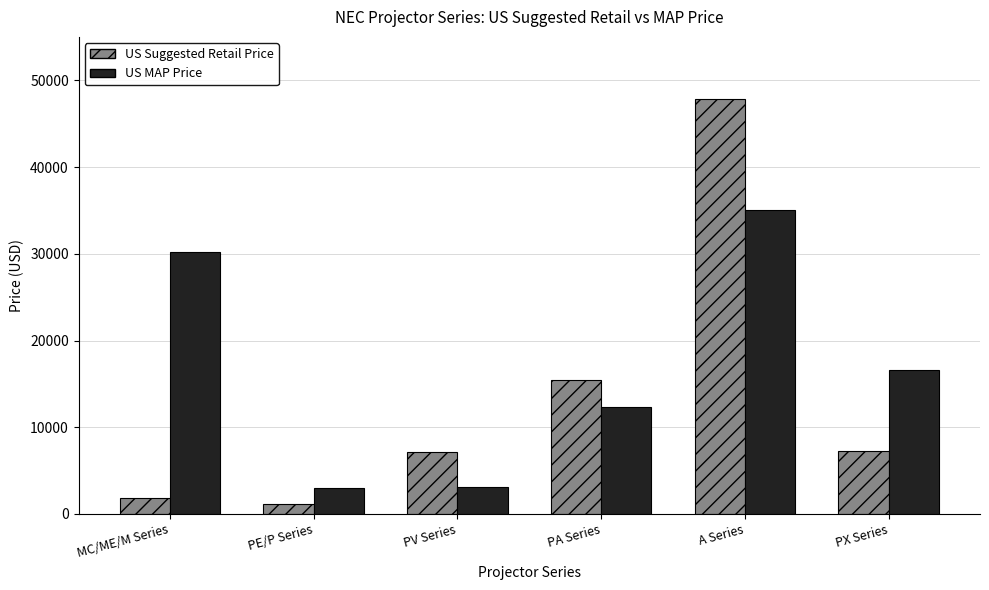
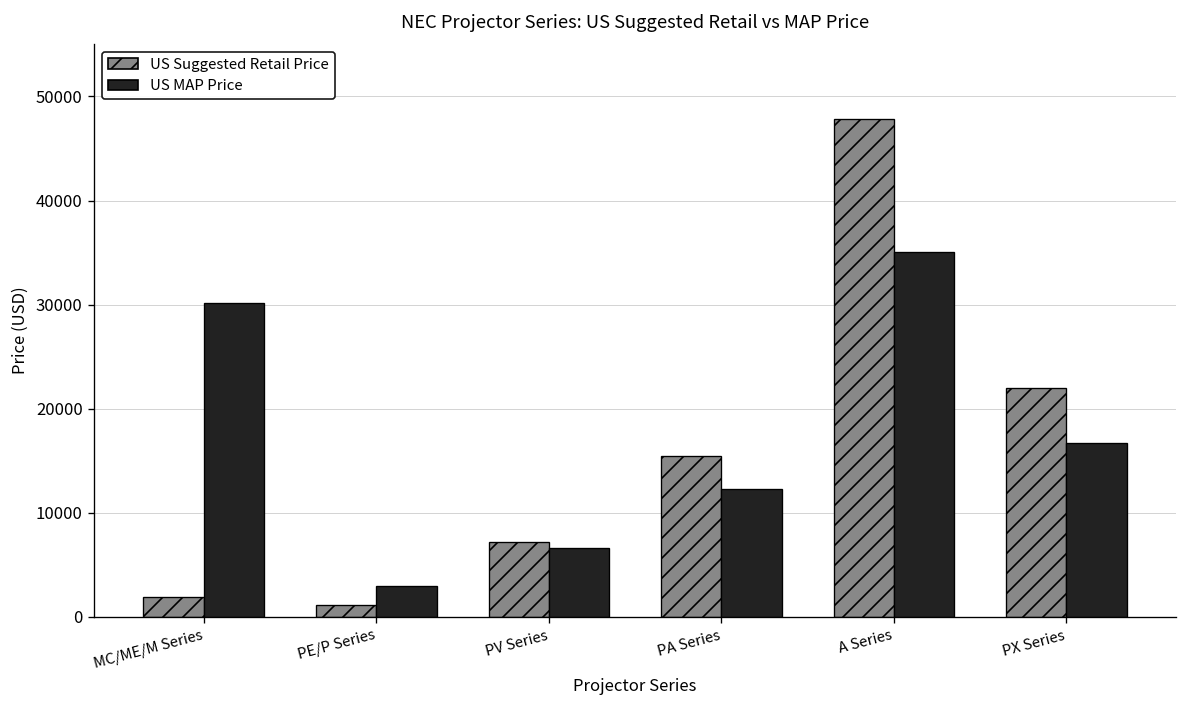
US MAP Price, PV Series: 3000 -> 7000
US Suggested Retail Price, PX Series: 7000 -> 22000
